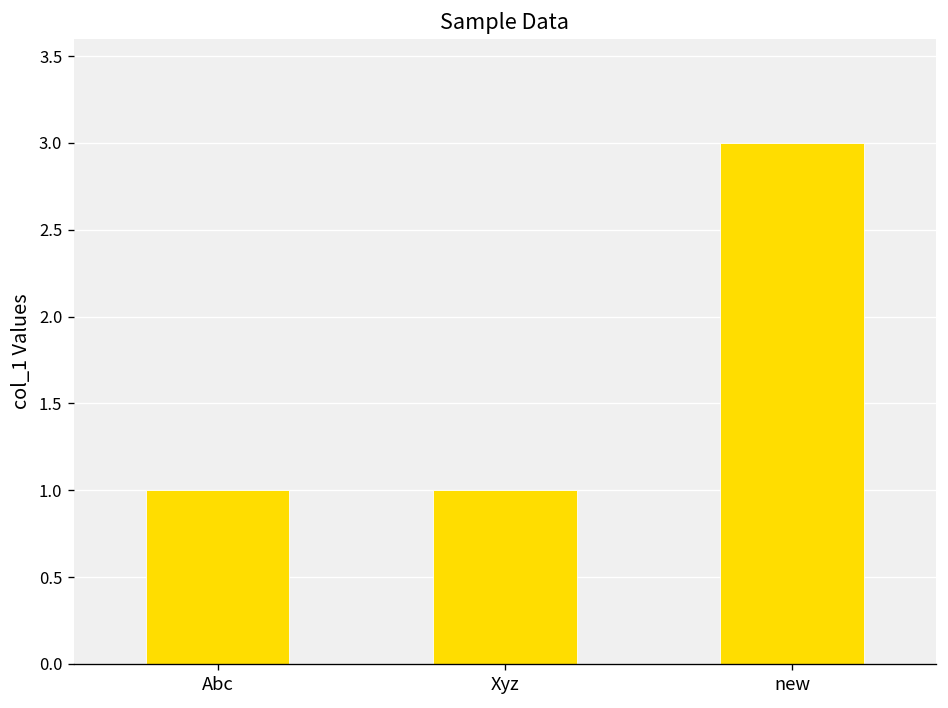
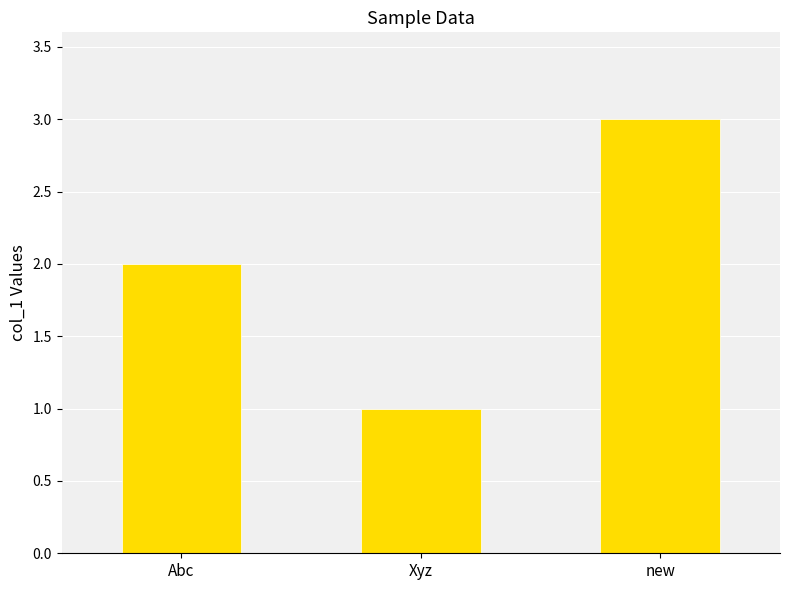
Abc: 1 -> 2
